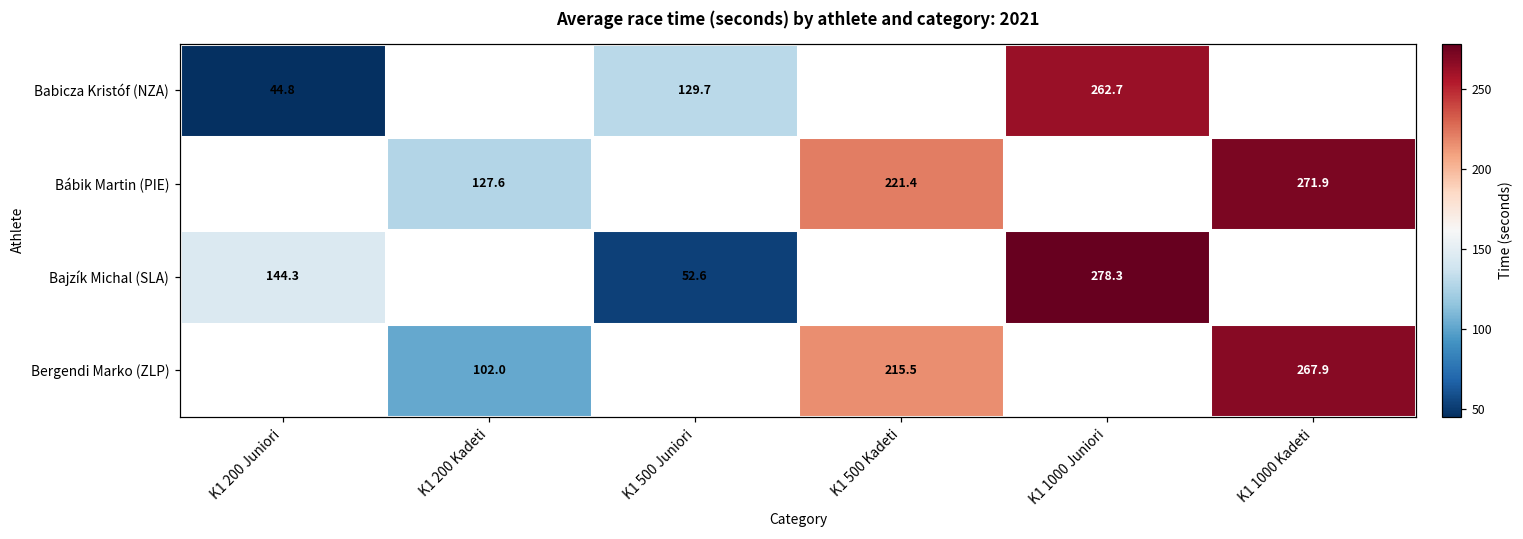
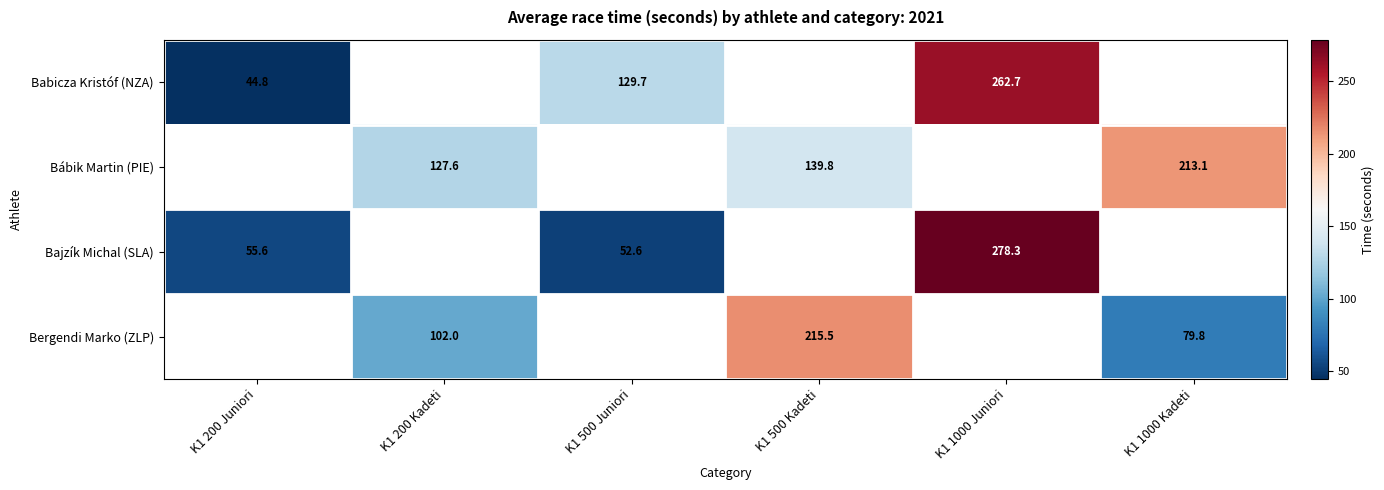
Bábik Martin (PIE), K1 500 Kadeti: 221.4 -> 139.8
Bábik Martin (PIE), K1 1000 Kadeti: 271.9 -> 213.1
Bajzík Michal (SLA), K1 200 Juniori: 144.3 -> 55.6
Bergendi Marko (ZLP), K1 1000 Kadeti: 267.9 -> 79.8
